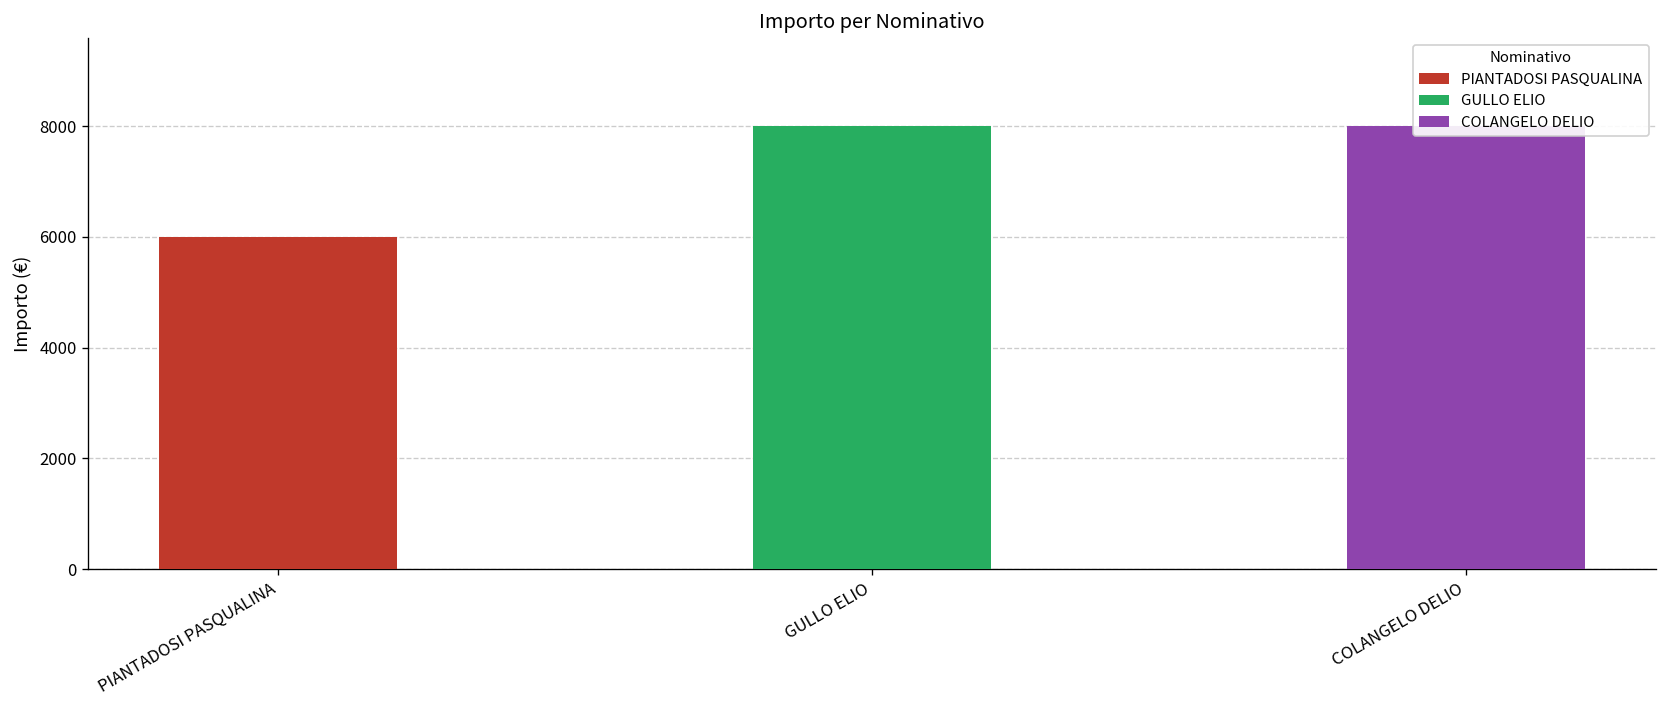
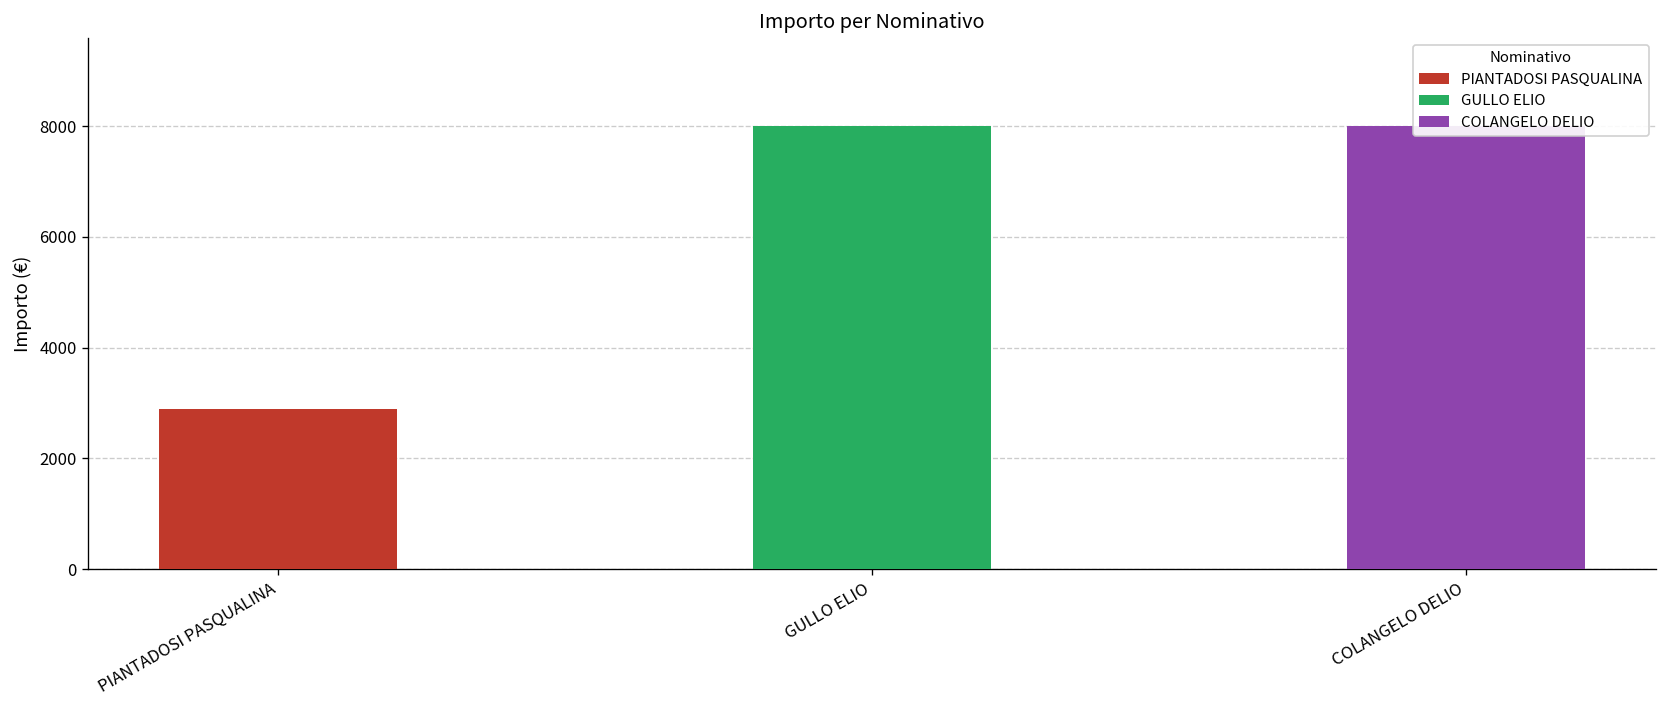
PIANTADOSI PASQUALINA: 6000 -> 2900
